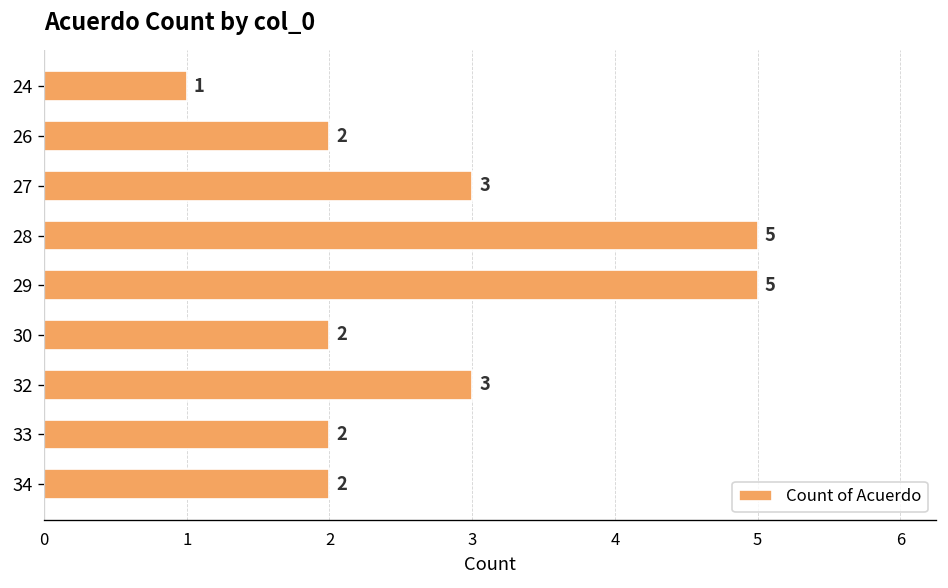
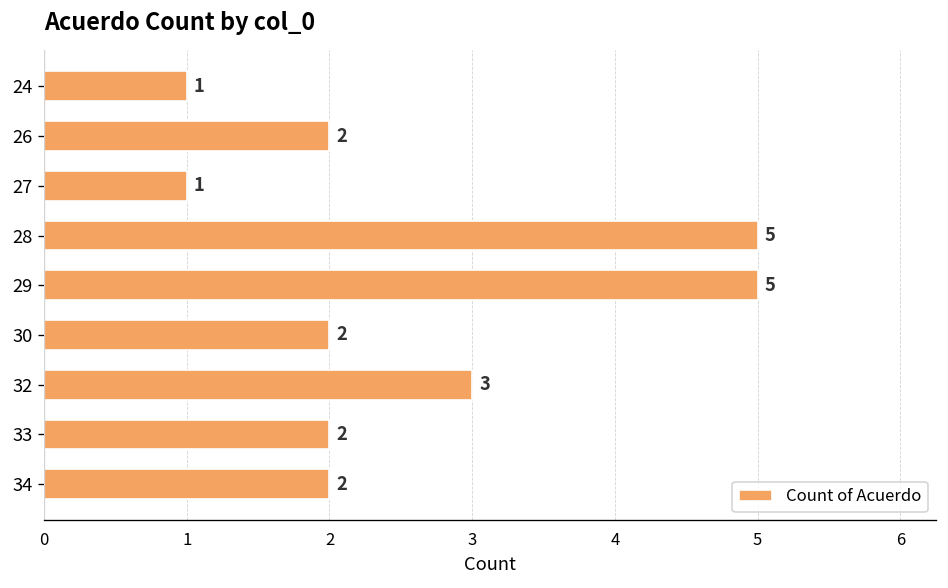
27: 3 -> 1
